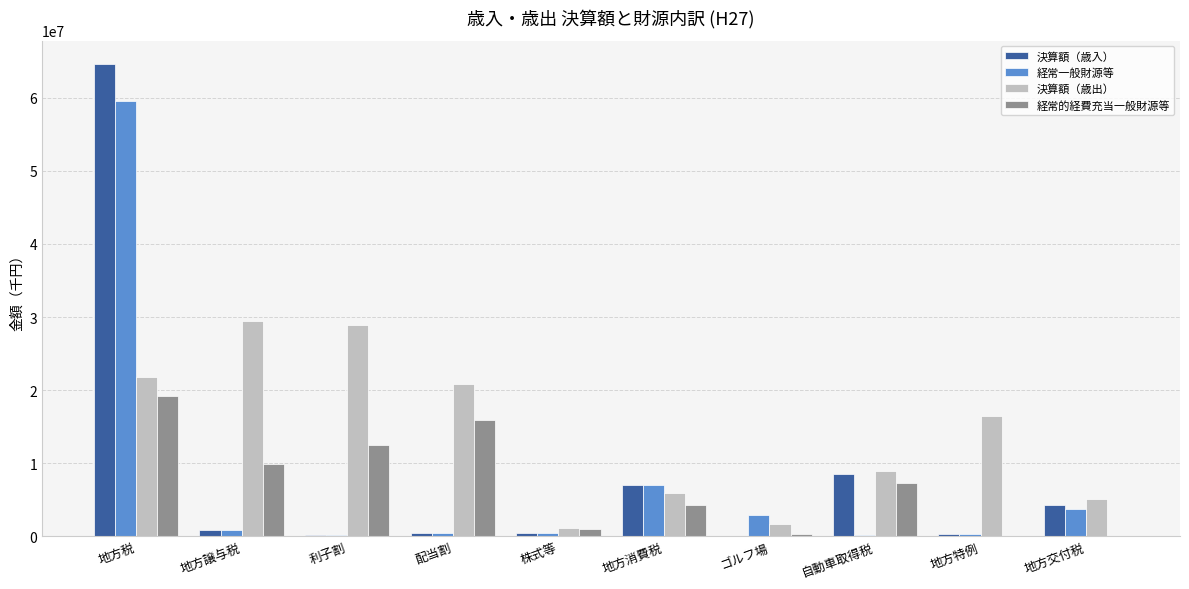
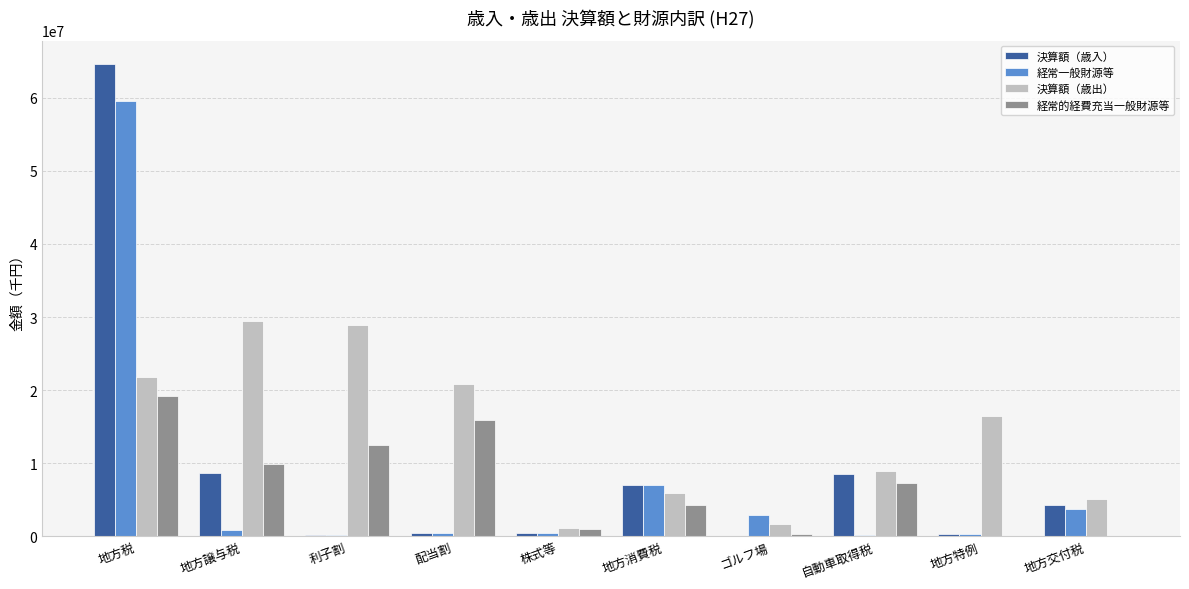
決算額（歳入）, 地方譲与税: 1000000 -> 9000000
